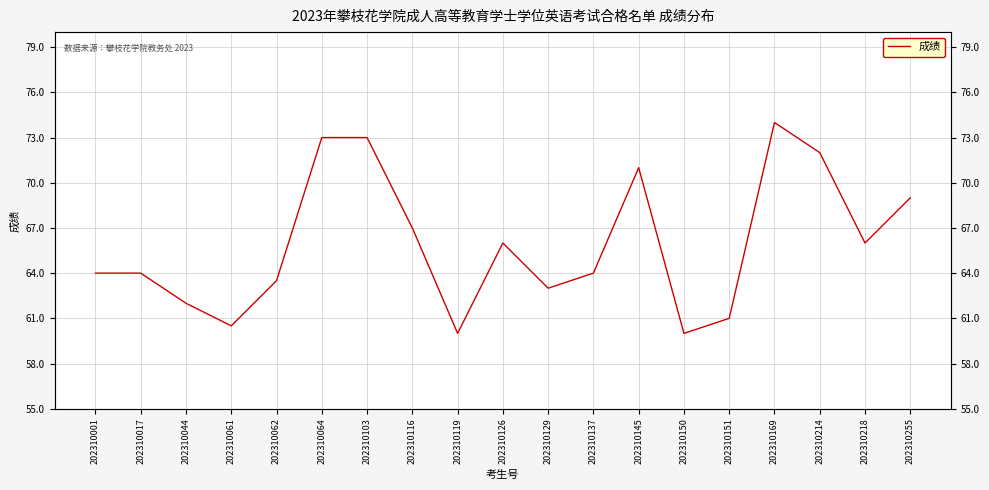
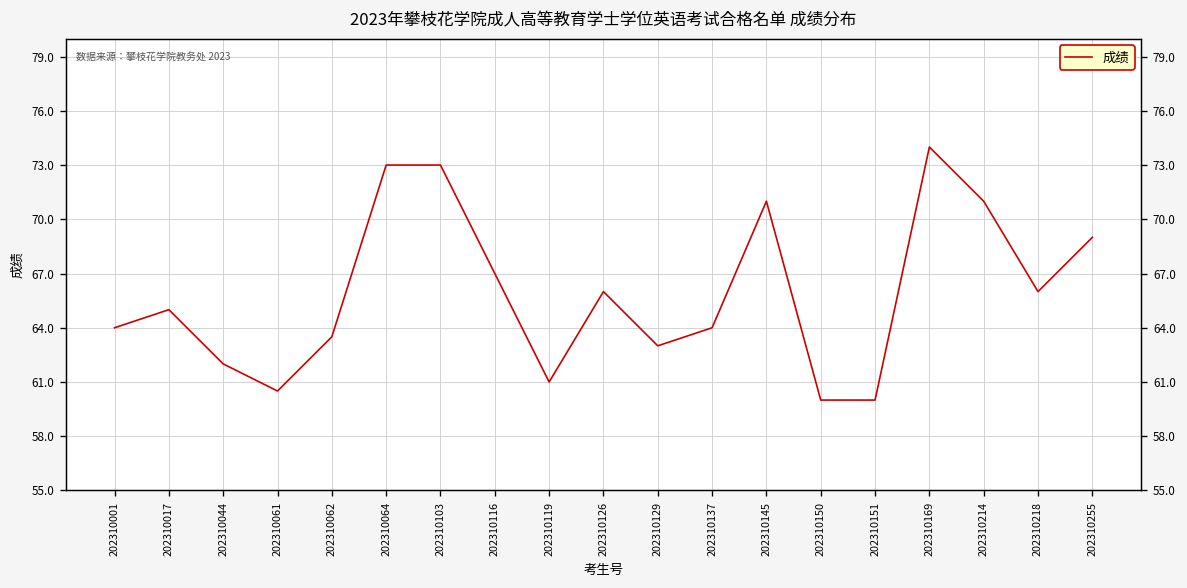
202310017: 64 -> 65
202310119: 60 -> 61
202310151: 61 -> 60
202310214: 72 -> 71
